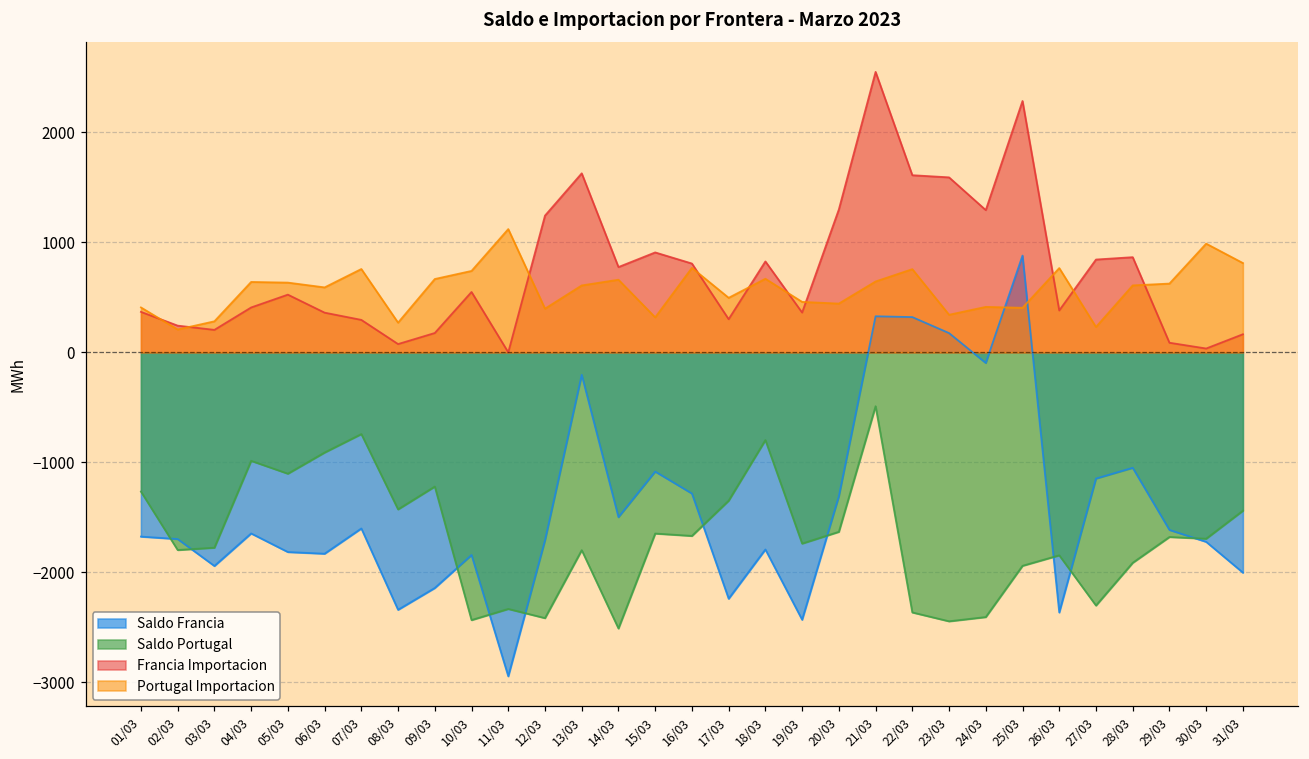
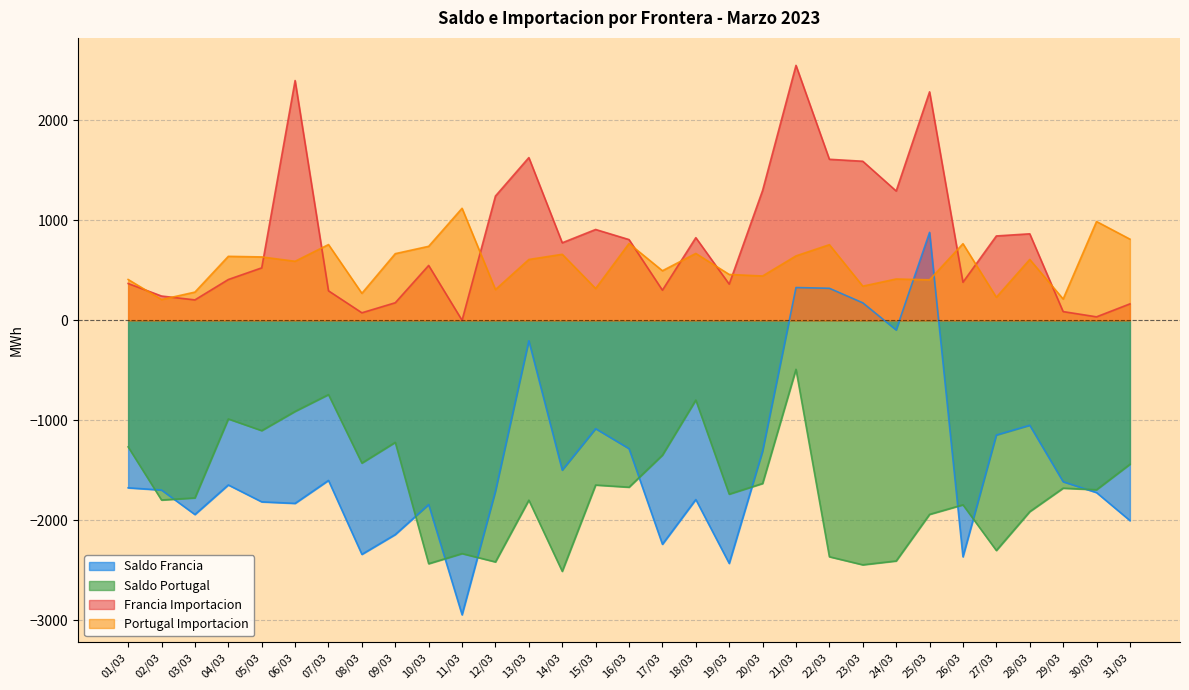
Francia Importacion, 06/03: 360 -> 2400
Portugal Importacion, 12/03: 400 -> 310
Portugal Importacion, 29/03: 620 -> 210
